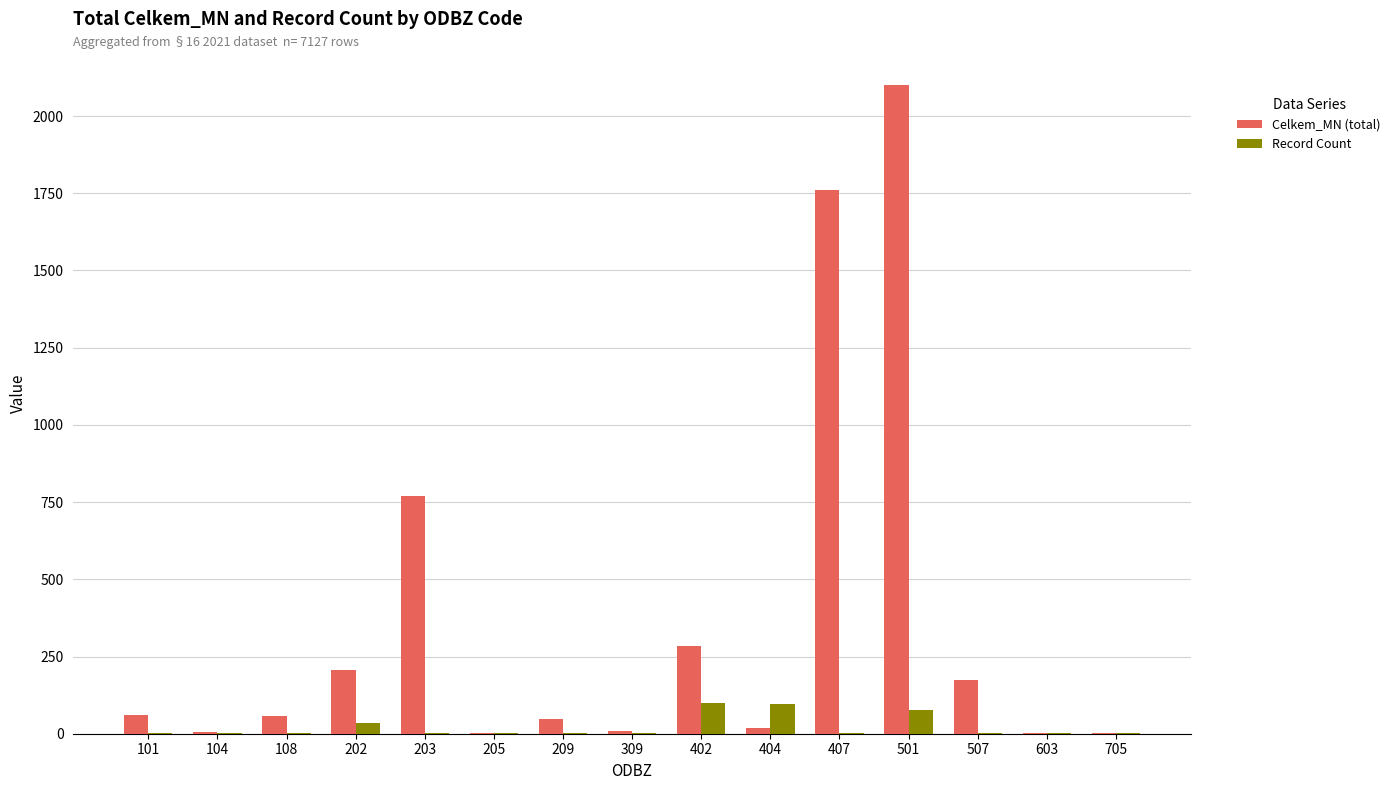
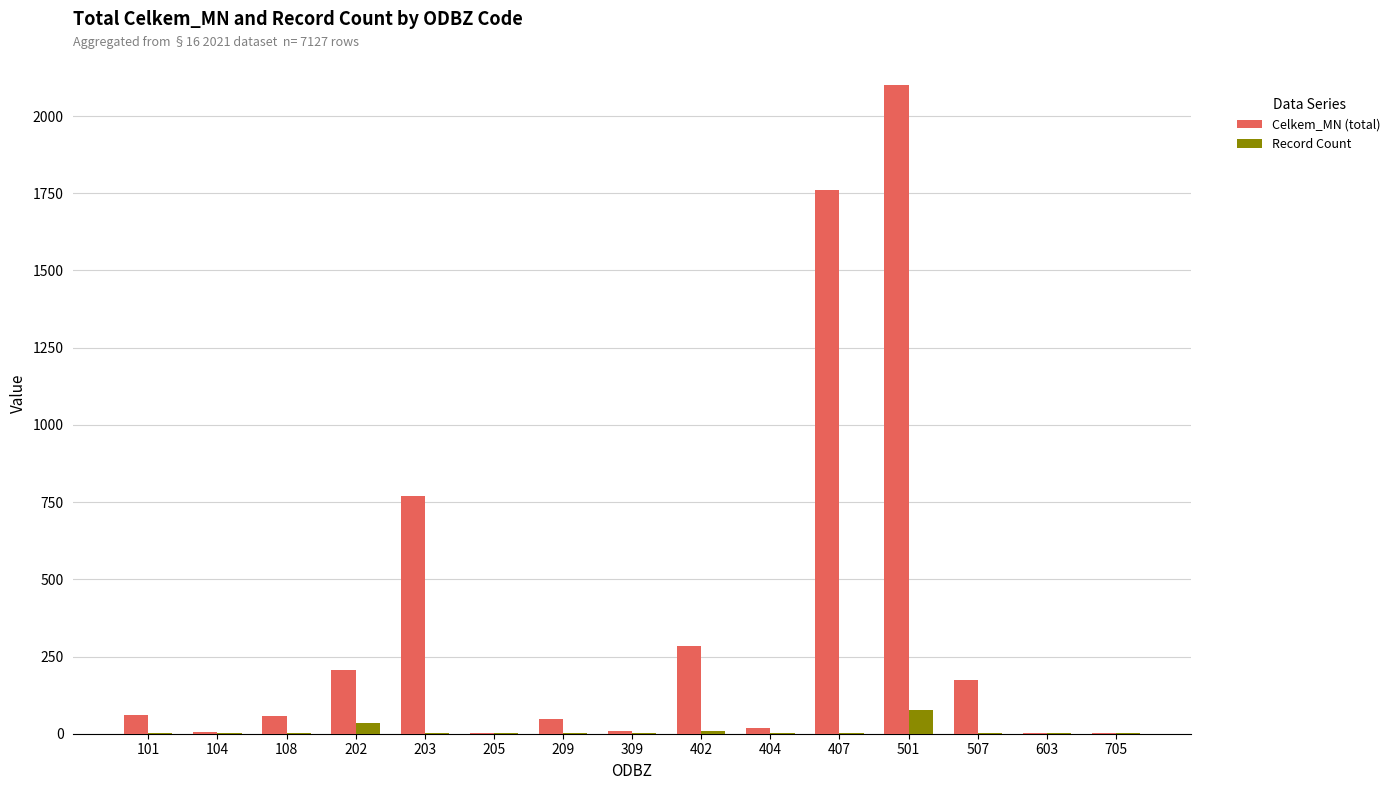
Record Count, 402: 100 -> 10
Record Count, 404: 100 -> 0
